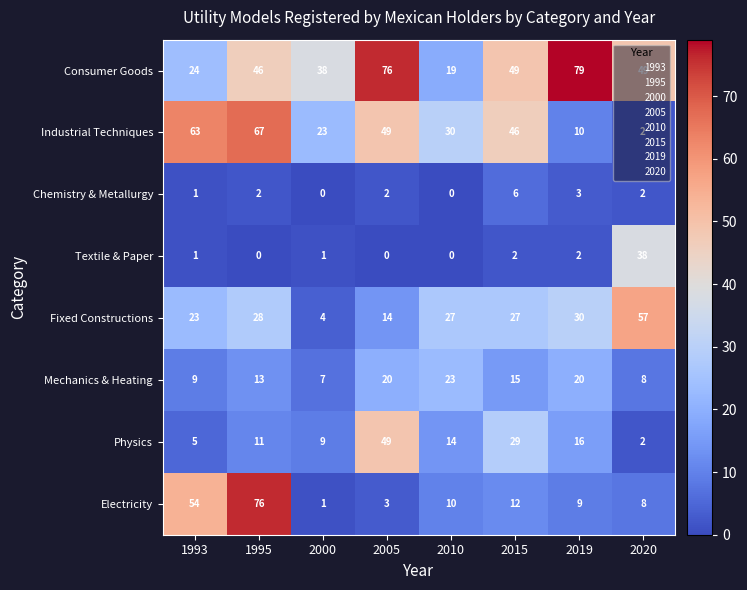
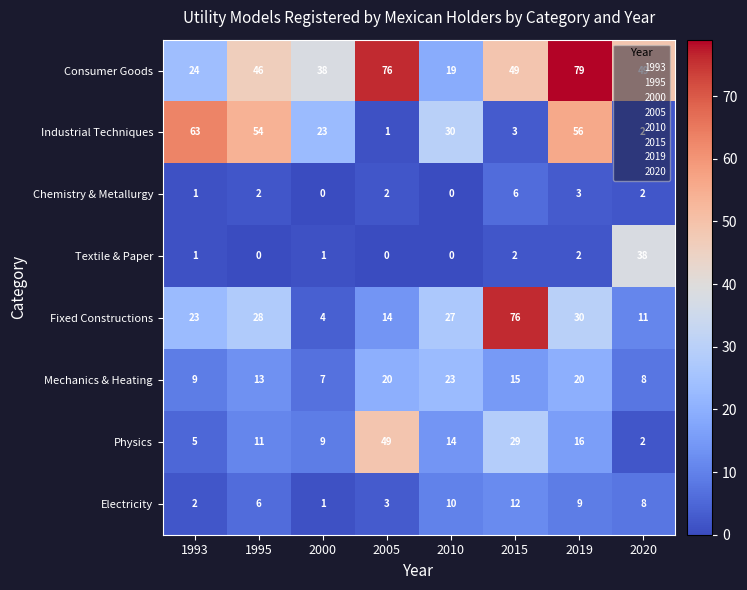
Industrial Techniques, 1995: 67 -> 54
Industrial Techniques, 2005: 49 -> 1
Industrial Techniques, 2015: 46 -> 3
Industrial Techniques, 2019: 10 -> 56
Fixed Constructions, 2015: 27 -> 76
Fixed Constructions, 2020: 57 -> 11
Electricity, 1993: 54 -> 2
Electricity, 1995: 76 -> 6
